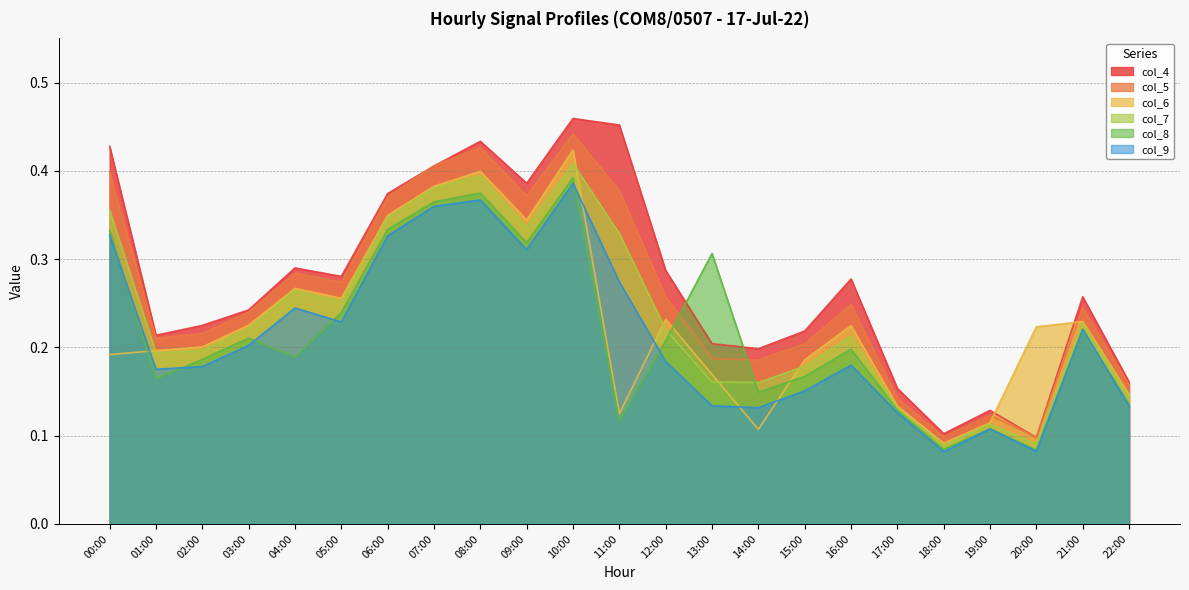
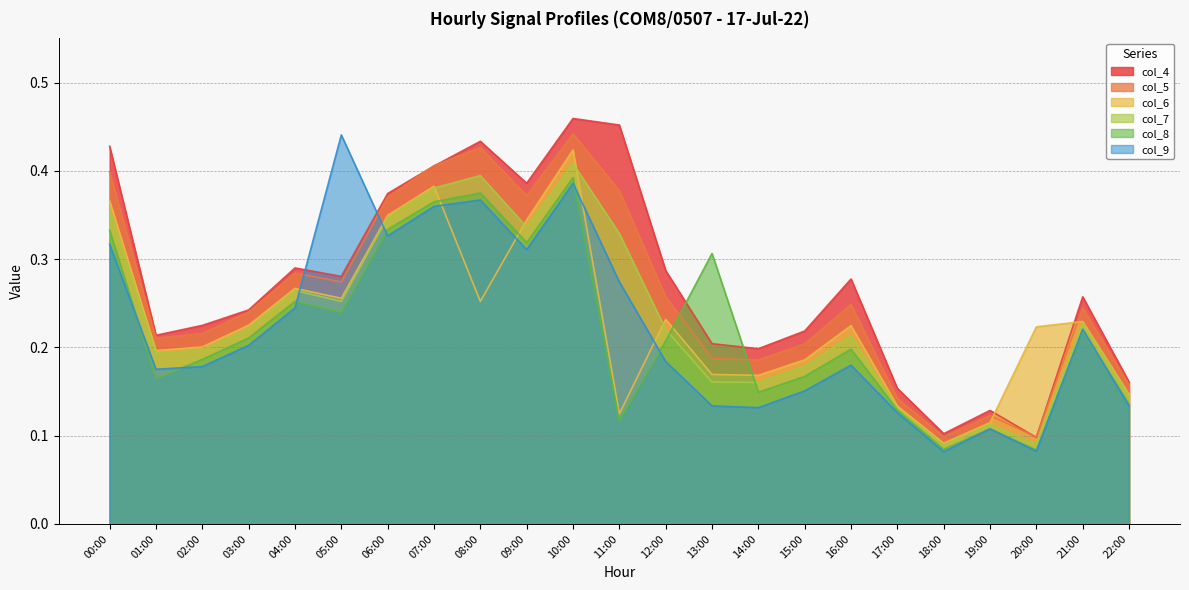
col_6, 00:00: 0.19 -> 0.37
col_9, 00:00: 0.33 -> 0.32
col_8, 04:00: 0.19 -> 0.25
col_9, 05:00: 0.23 -> 0.44
col_6, 08:00: 0.40 -> 0.25
col_6, 14:00: 0.11 -> 0.17
